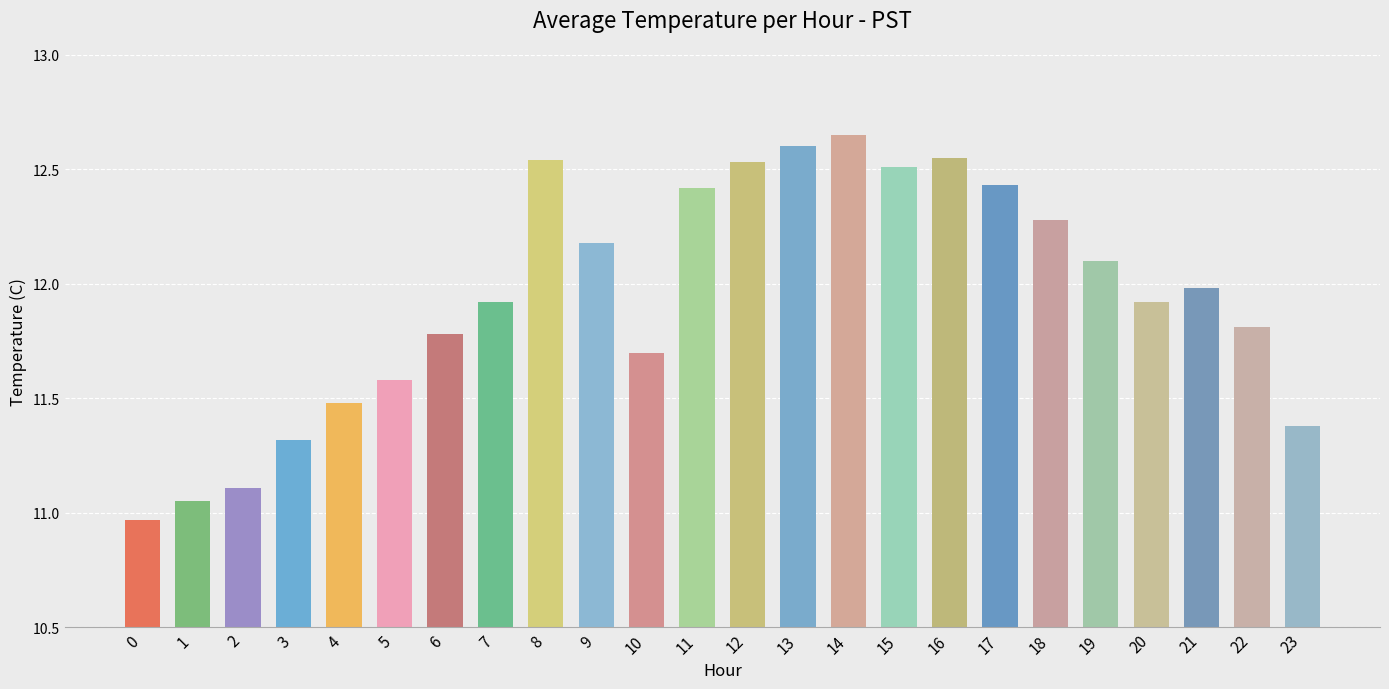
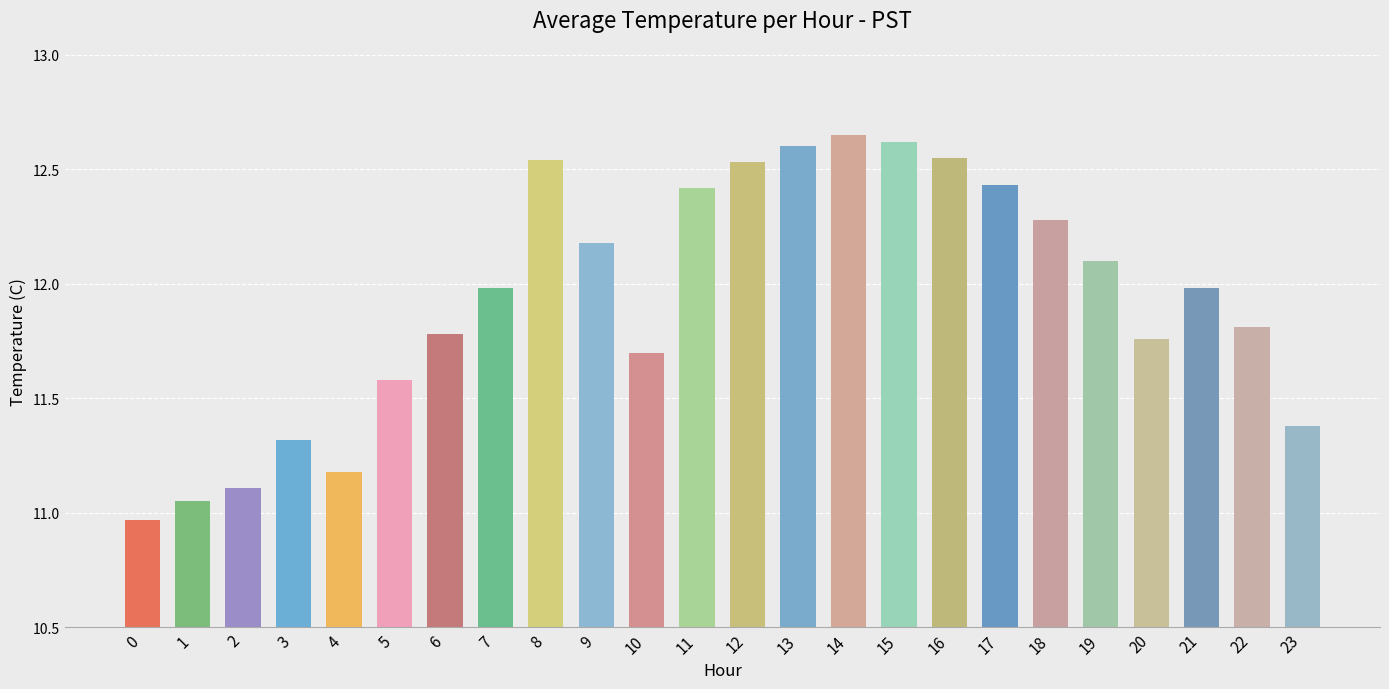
4: 11.48 -> 11.18
7: 11.92 -> 11.98
15: 12.51 -> 12.62
20: 11.92 -> 11.76
